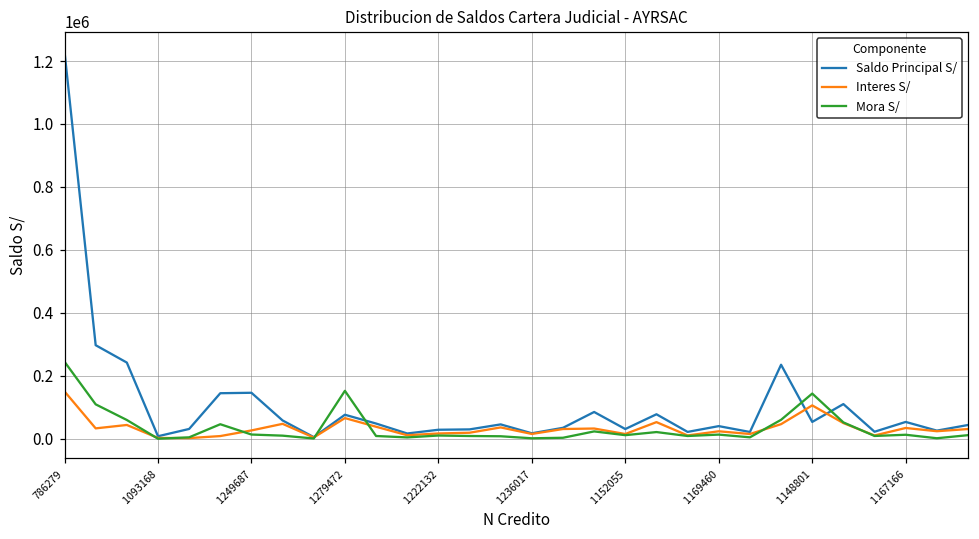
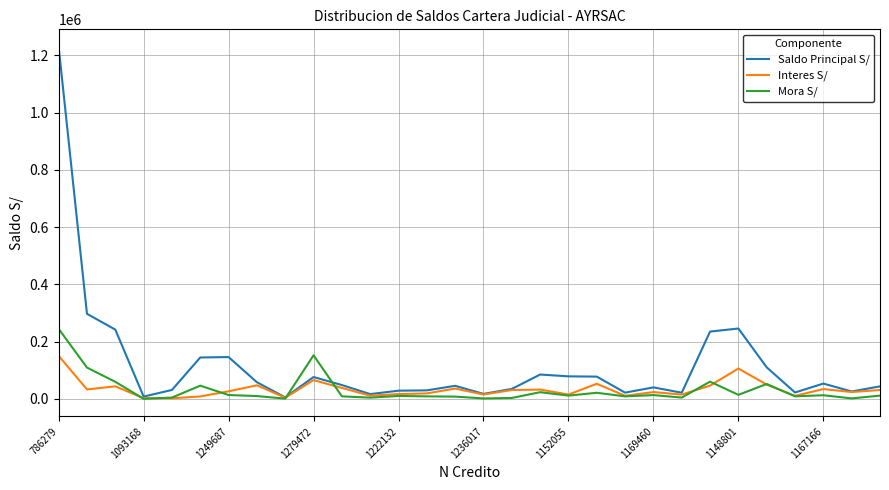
Saldo Principal S/, 1152055: 30000 -> 80000
Saldo Principal S/, 1148801: 50000 -> 250000
Mora S/, 1148801: 140000 -> 10000
